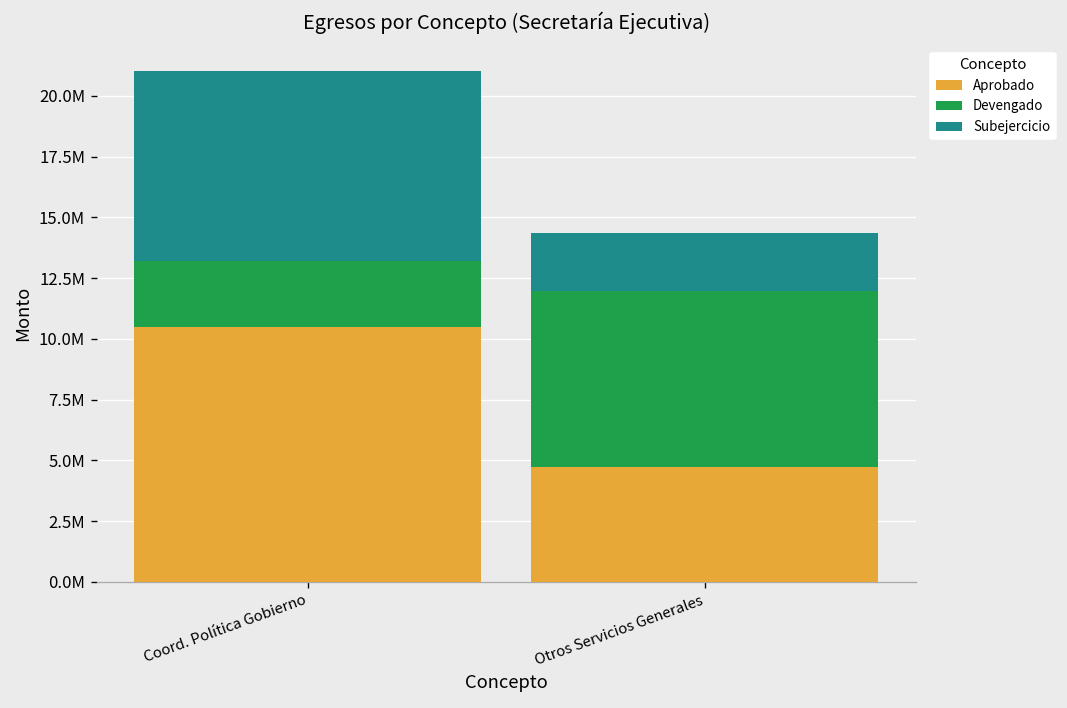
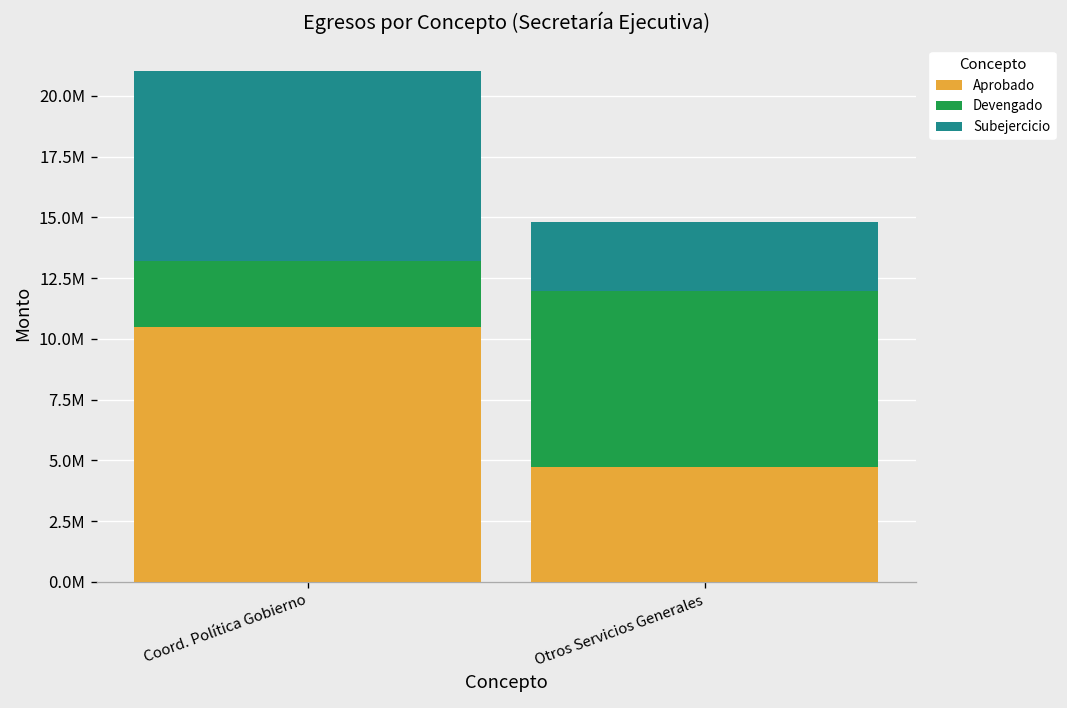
Subejercicio, Otros Servicios Generales: 2400000 -> 2800000
